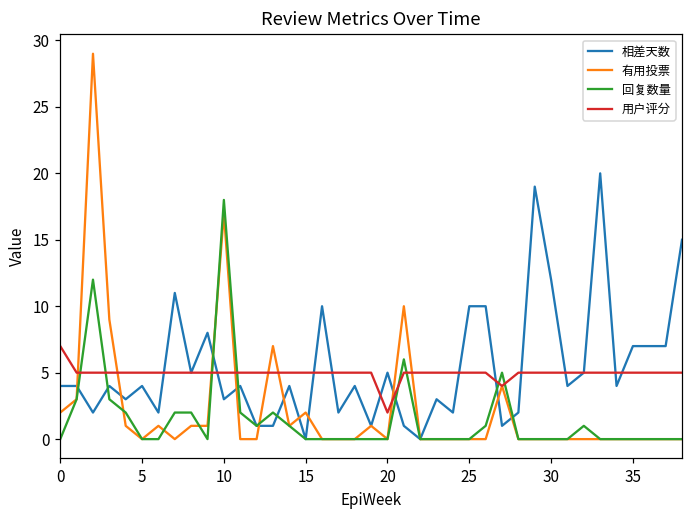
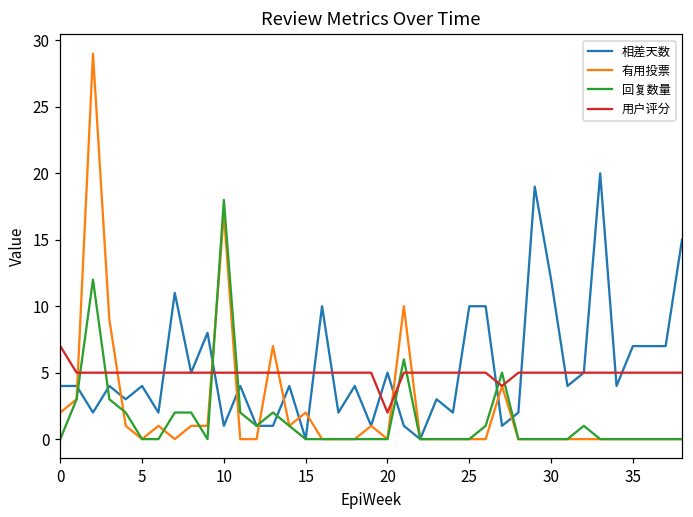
相差天数, 10: 3 -> 1
